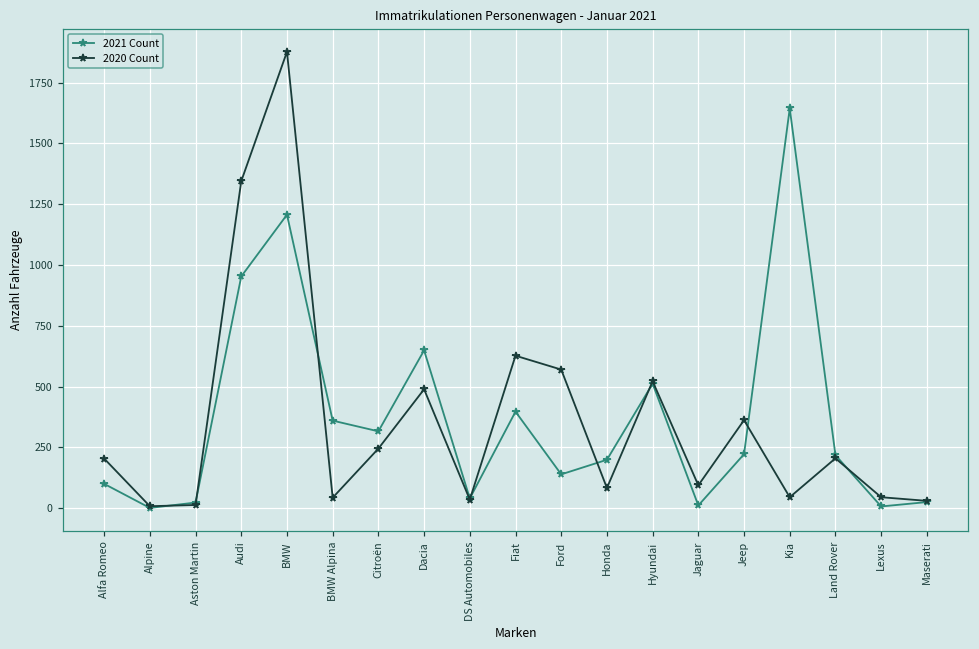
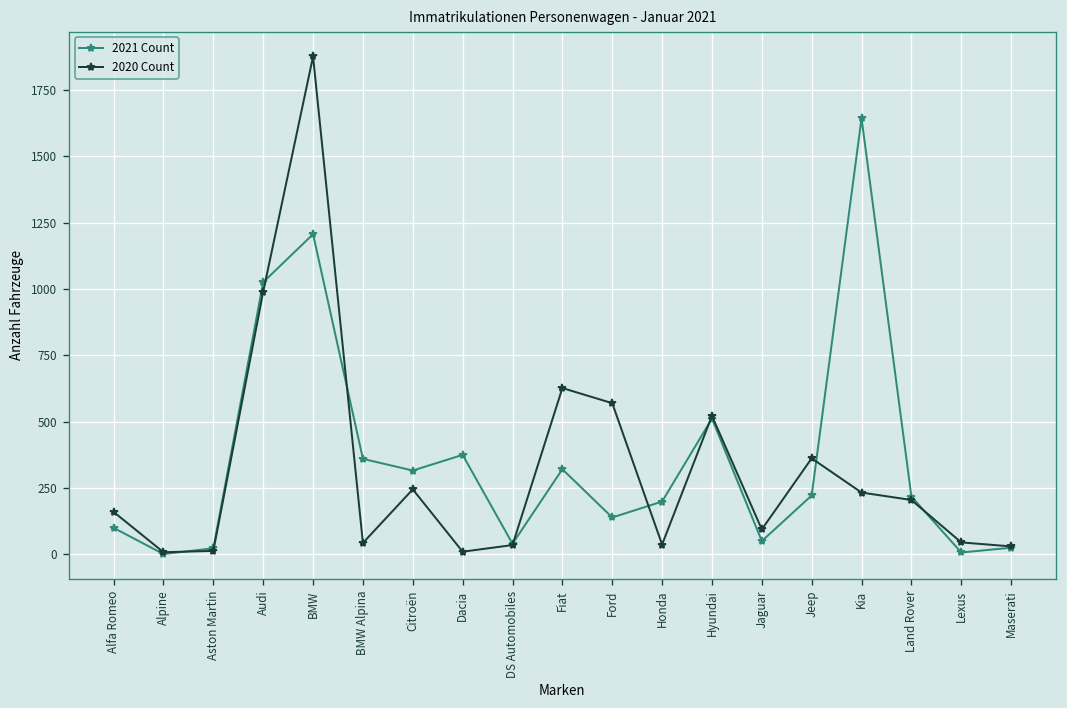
2020 Count, Alfa Romeo: 200 -> 160
2021 Count, Audi: 950 -> 1030
2020 Count, Audi: 1350 -> 990
2021 Count, Dacia: 650 -> 380
2020 Count, Dacia: 490 -> 10
2021 Count, Fiat: 400 -> 320
2020 Count, Honda: 80 -> 40
2021 Count, Jaguar: 10 -> 50
2020 Count, Kia: 50 -> 230
